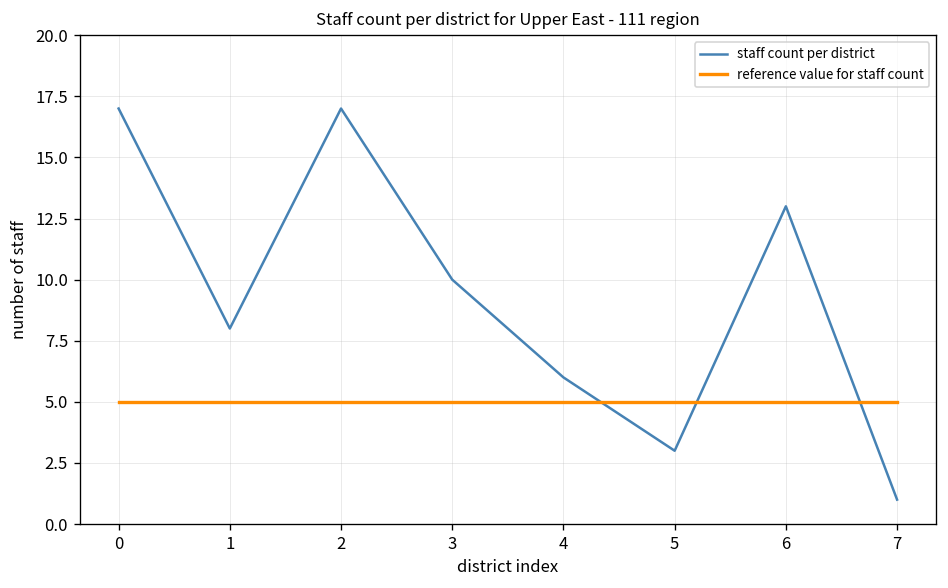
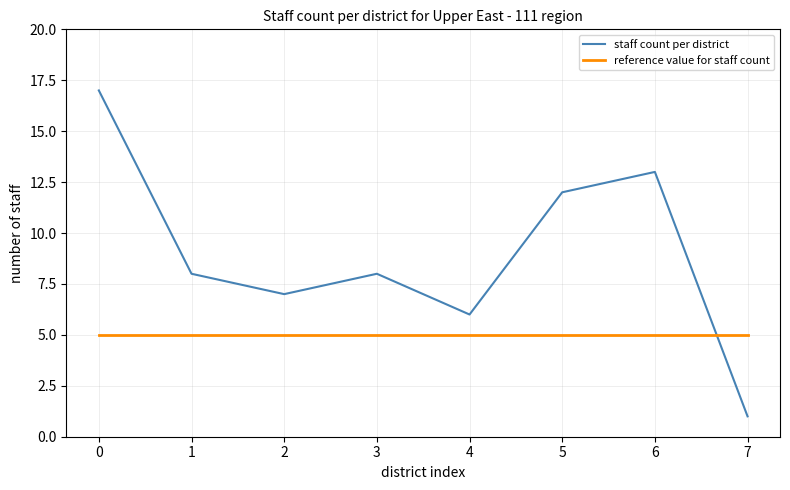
staff count per district, 2: 17 -> 7
staff count per district, 3: 10 -> 8
staff count per district, 5: 3 -> 12
